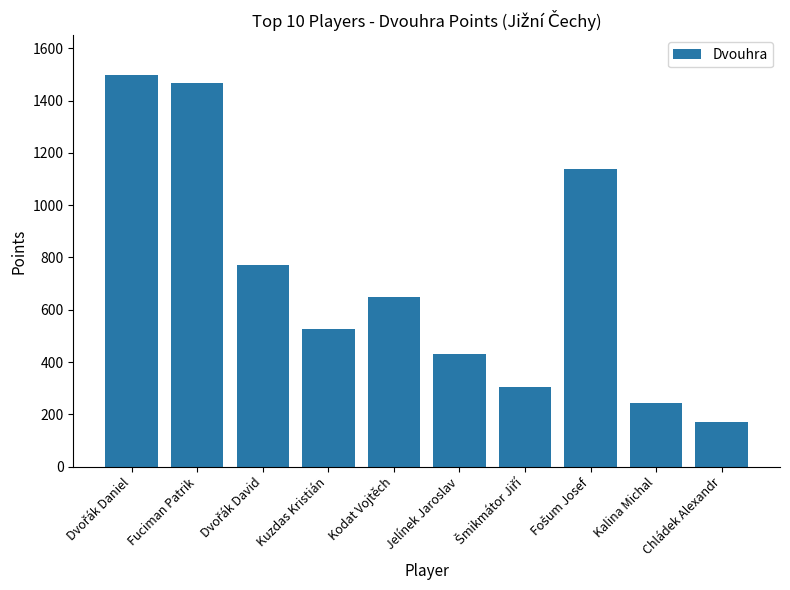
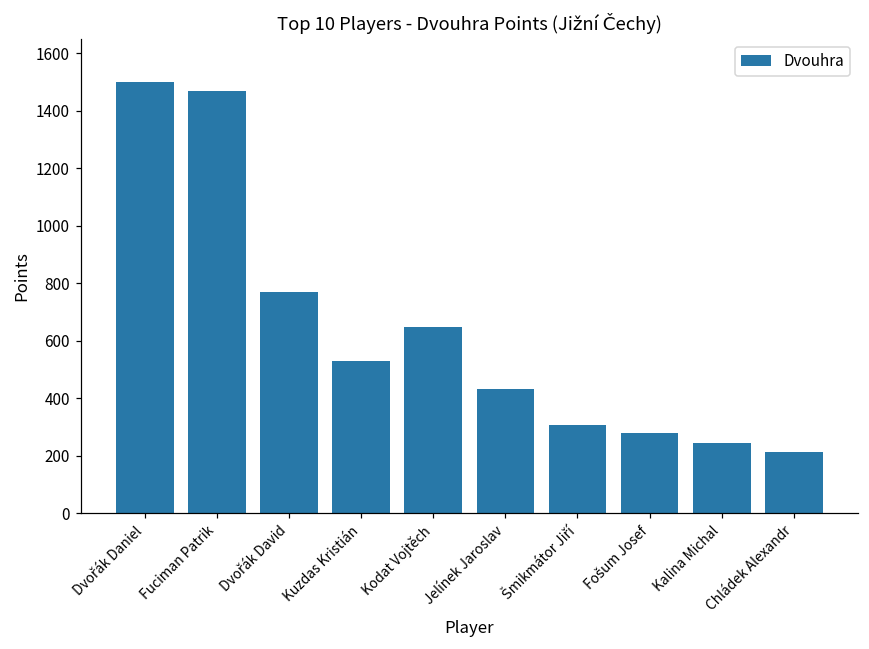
Fošum Josef: 1140 -> 280
Chládek Alexandr: 170 -> 210
